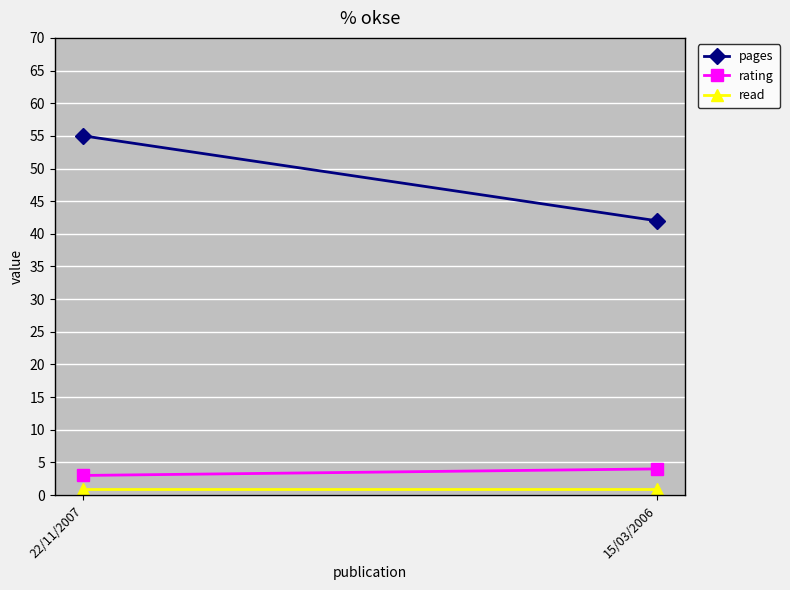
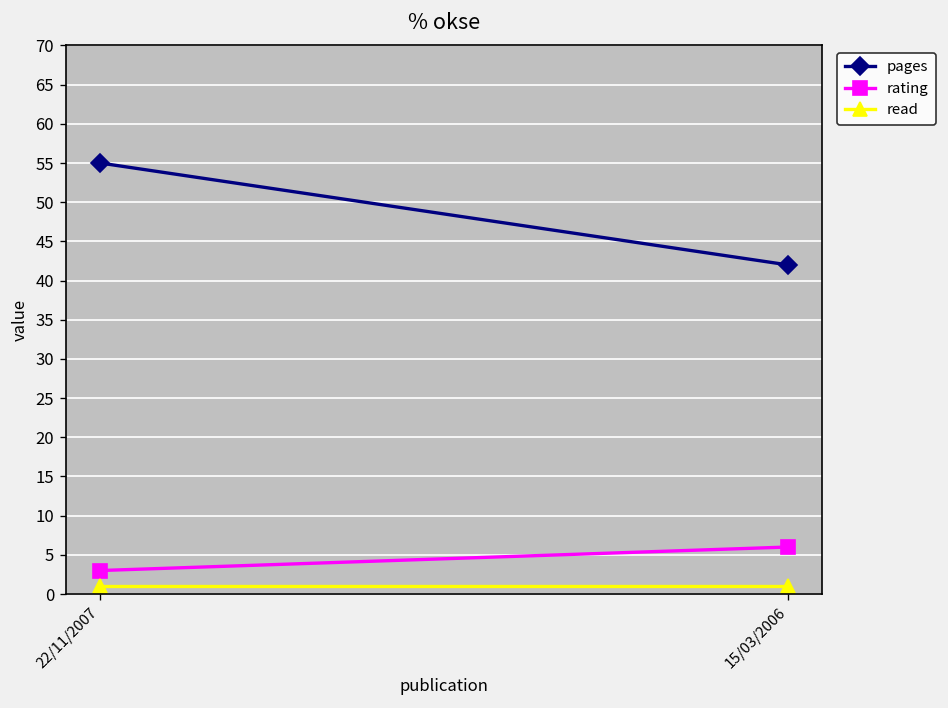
rating, 15/03/2006: 4 -> 6
